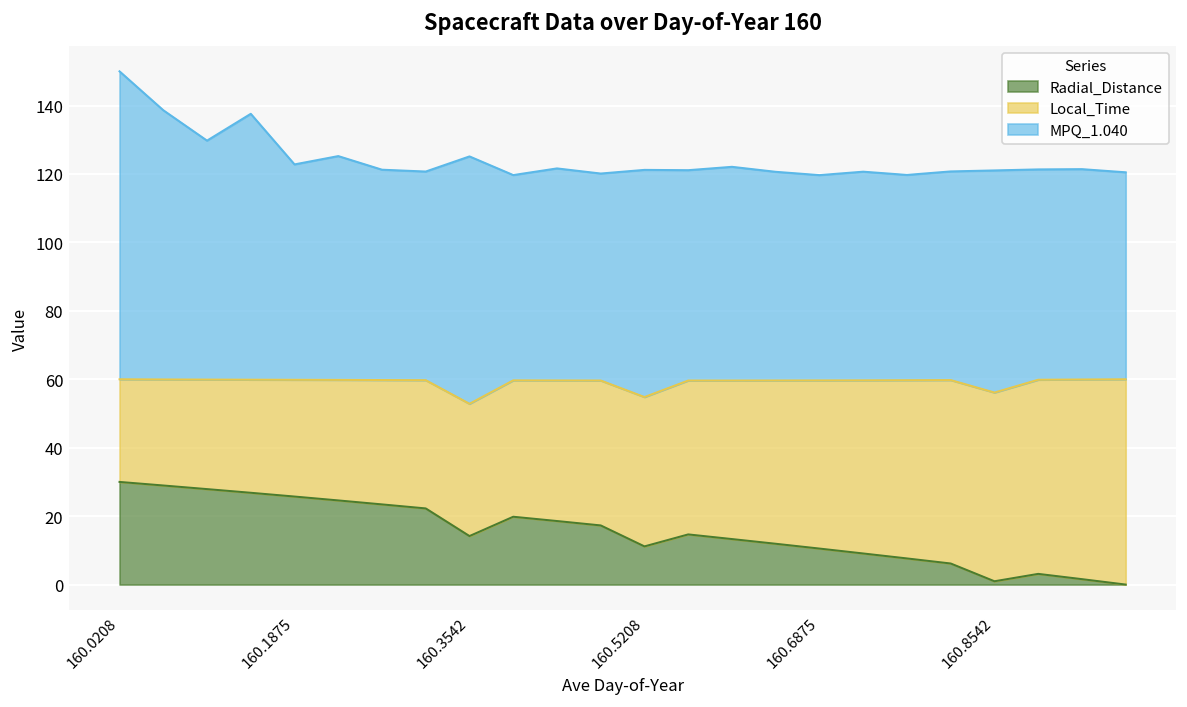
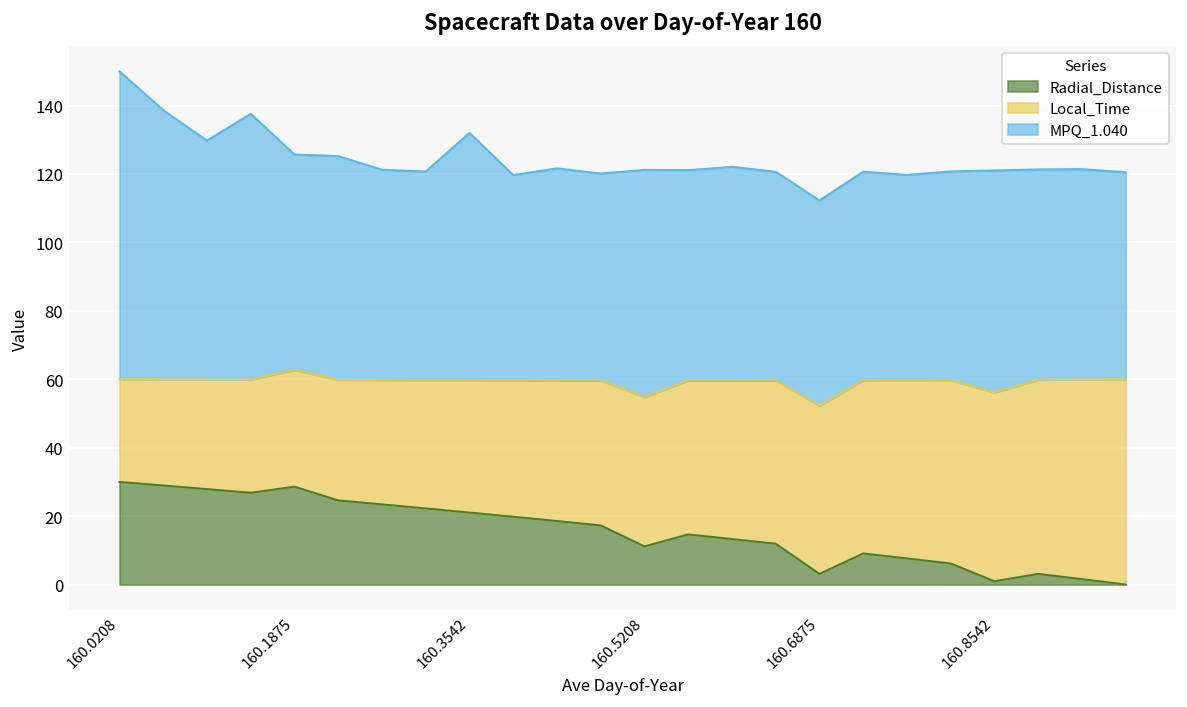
Radial_Distance, 160.1875: 26 -> 29
Radial_Distance, 160.3542: 14 -> 21
Radial_Distance, 160.6875: 11 -> 3
